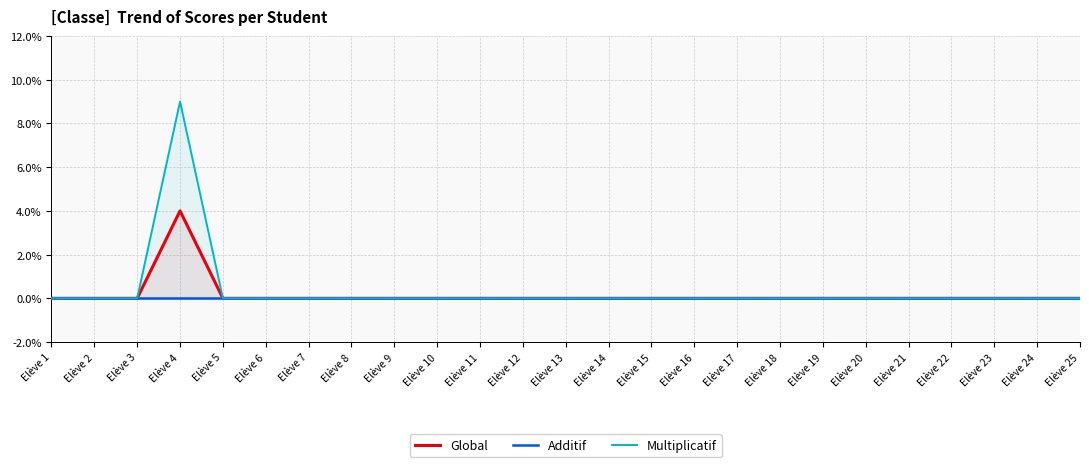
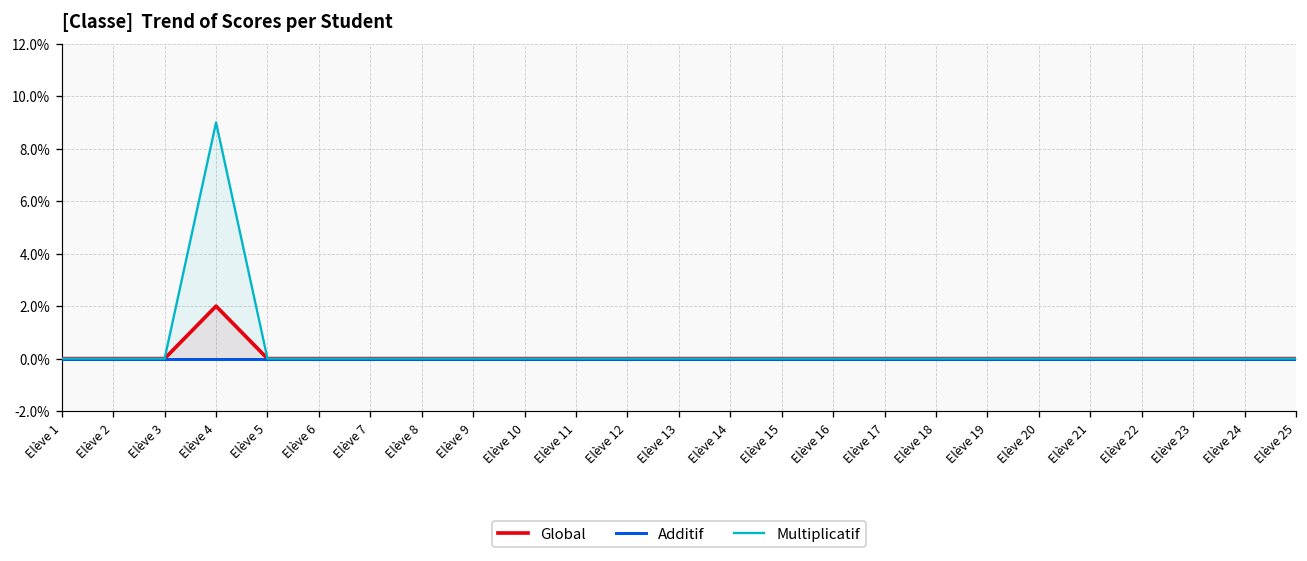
Global, Elève 4: 4.0% -> 2.0%
